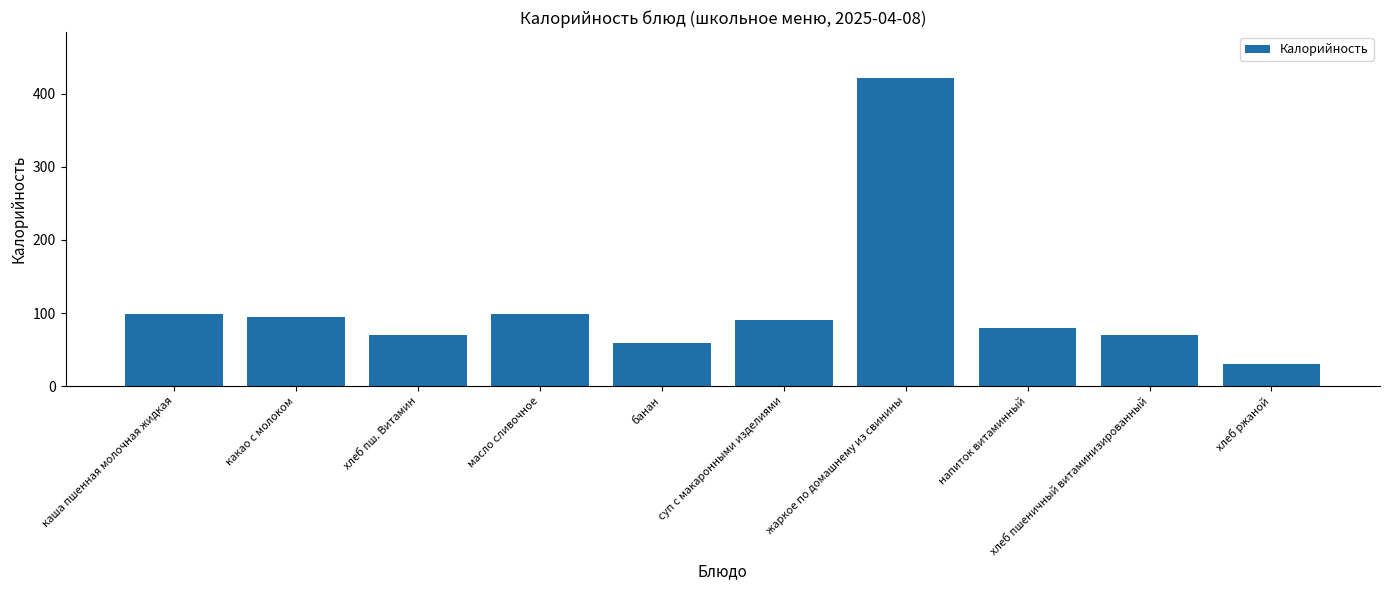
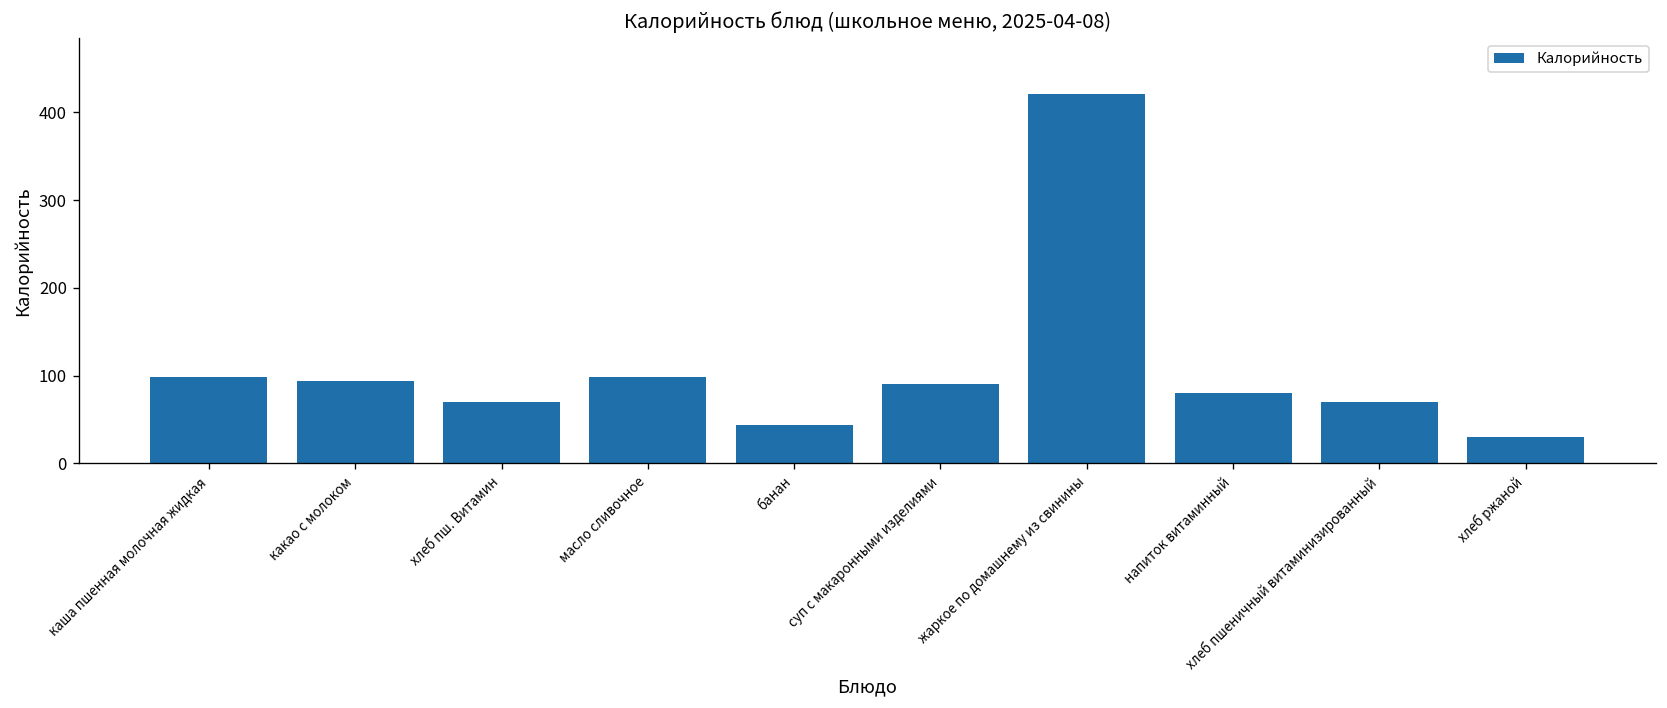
банан: 60 -> 40
